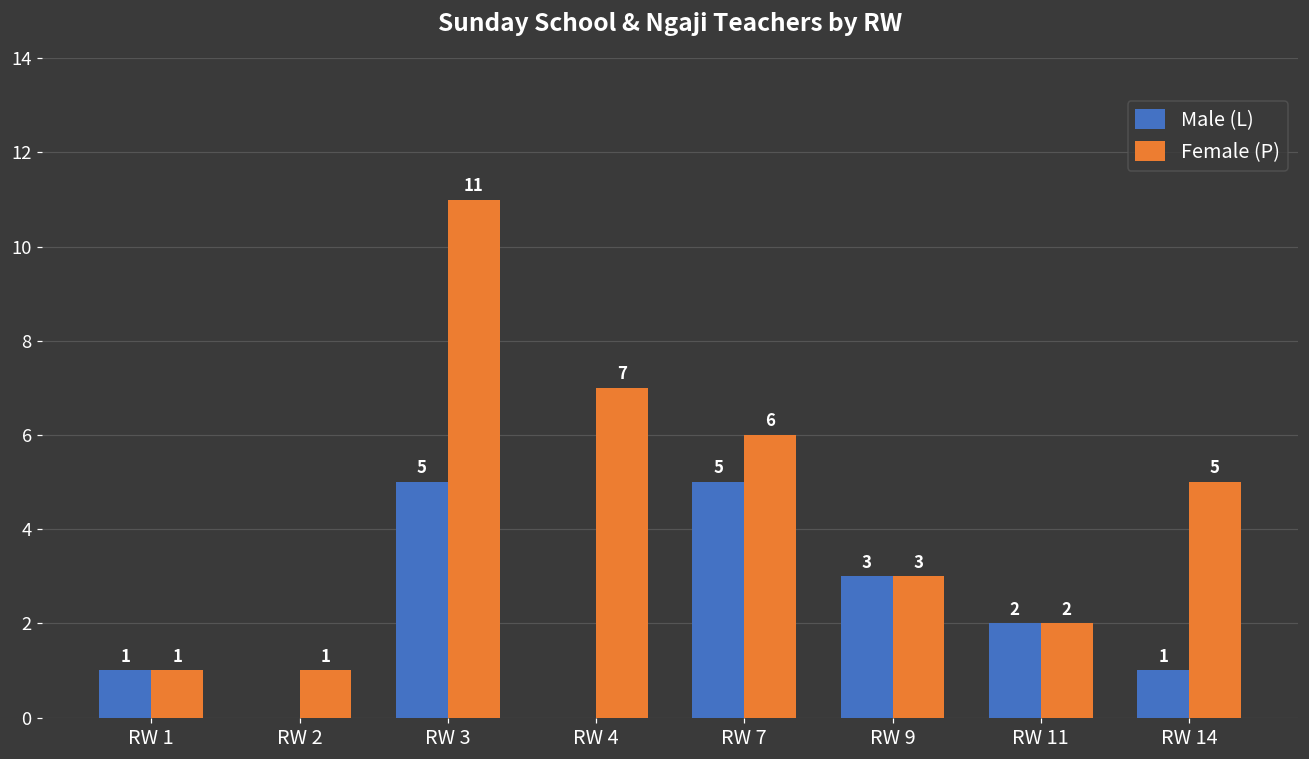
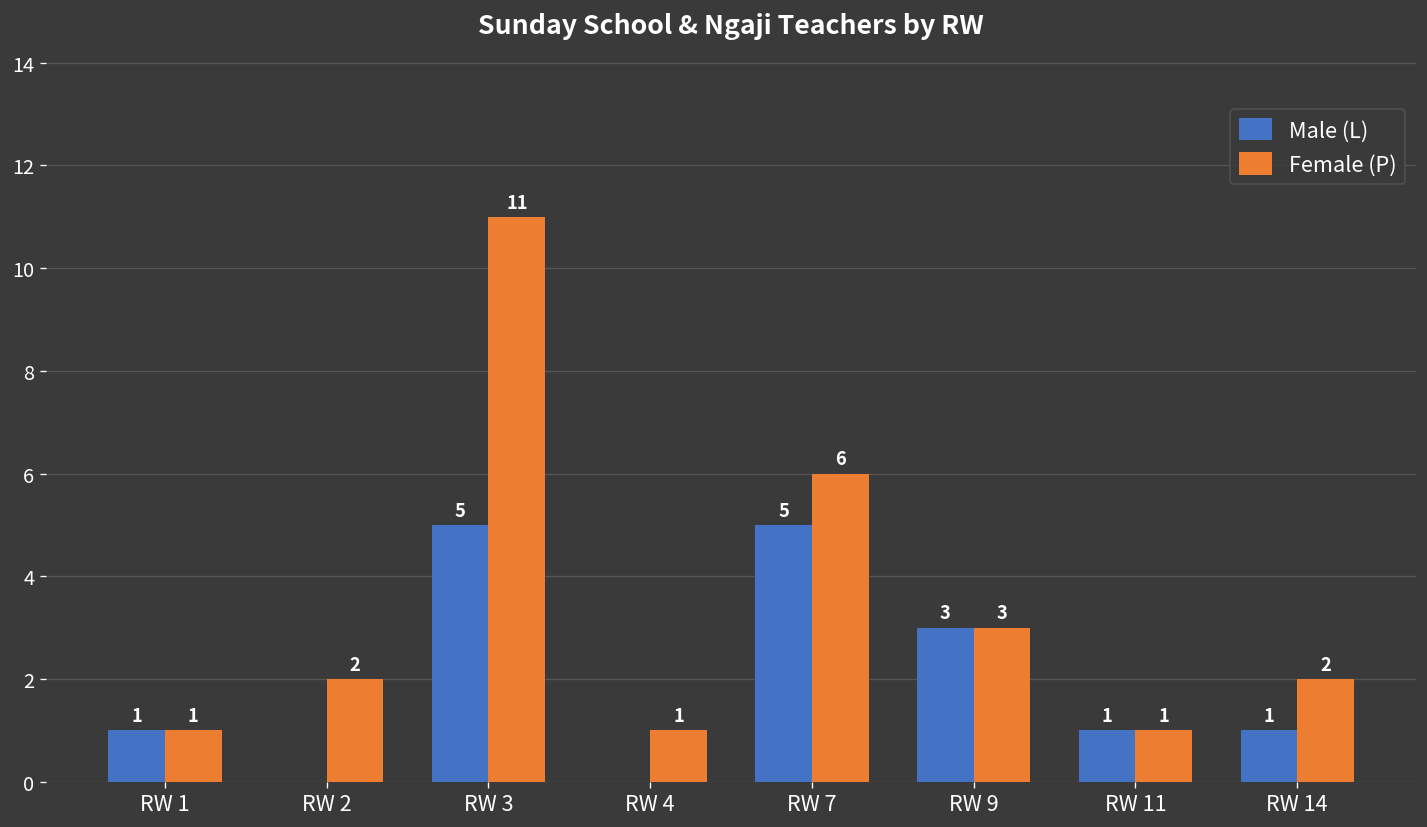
Female (P), RW 2: 1 -> 2
Female (P), RW 4: 7 -> 1
Male (L), RW 11: 2 -> 1
Female (P), RW 11: 2 -> 1
Female (P), RW 14: 5 -> 2
